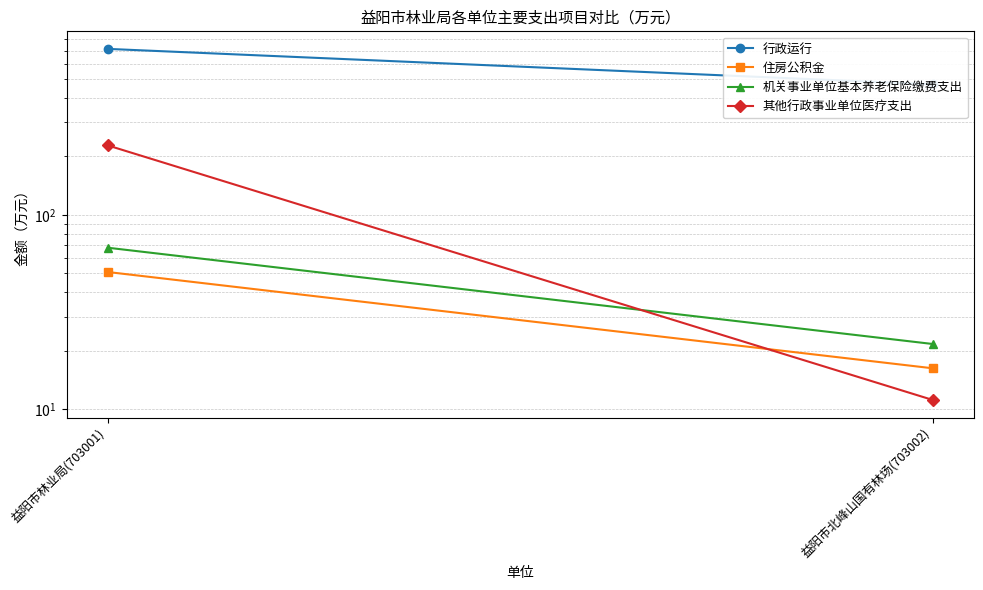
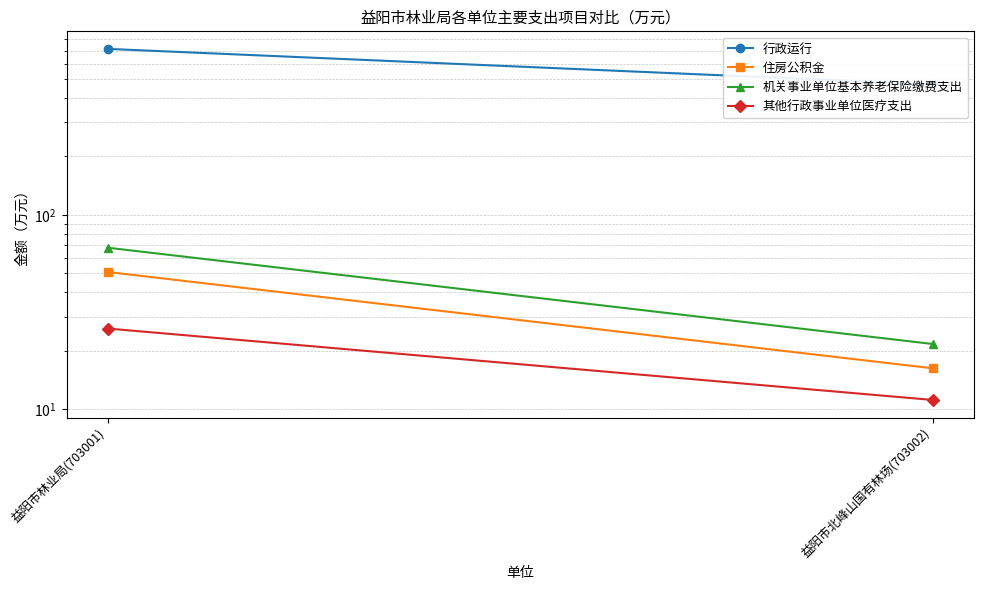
其他行政事业单位医疗支出, 益阳市林业局(703001): 230 -> 26
